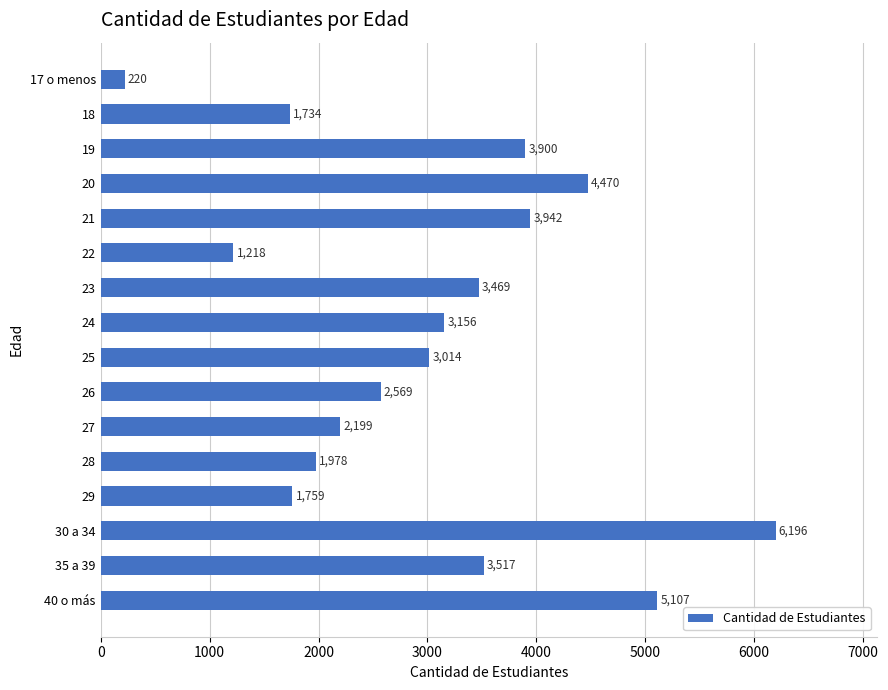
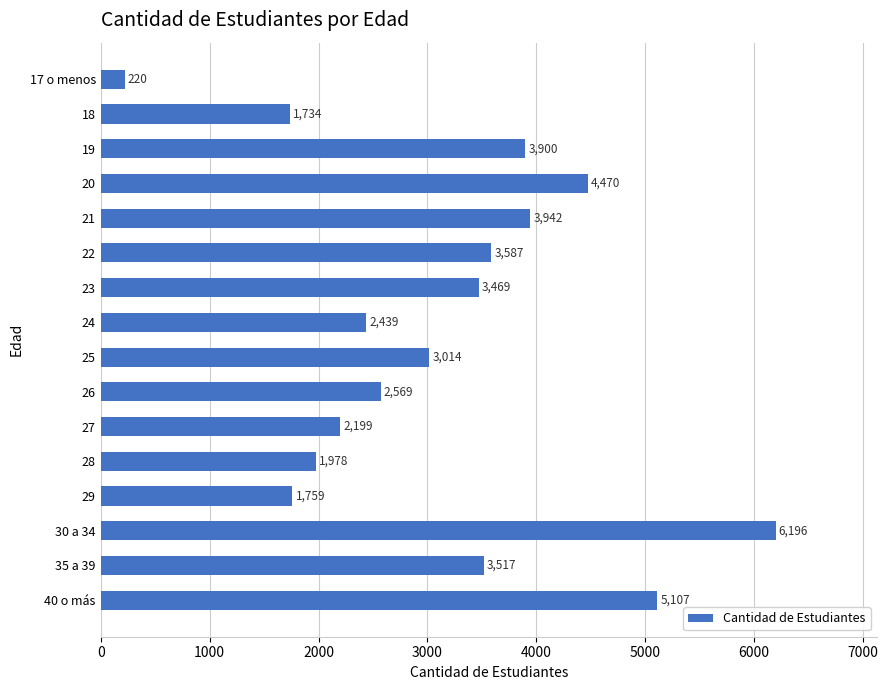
22: 1,218 -> 3,587
24: 3,156 -> 2,439
